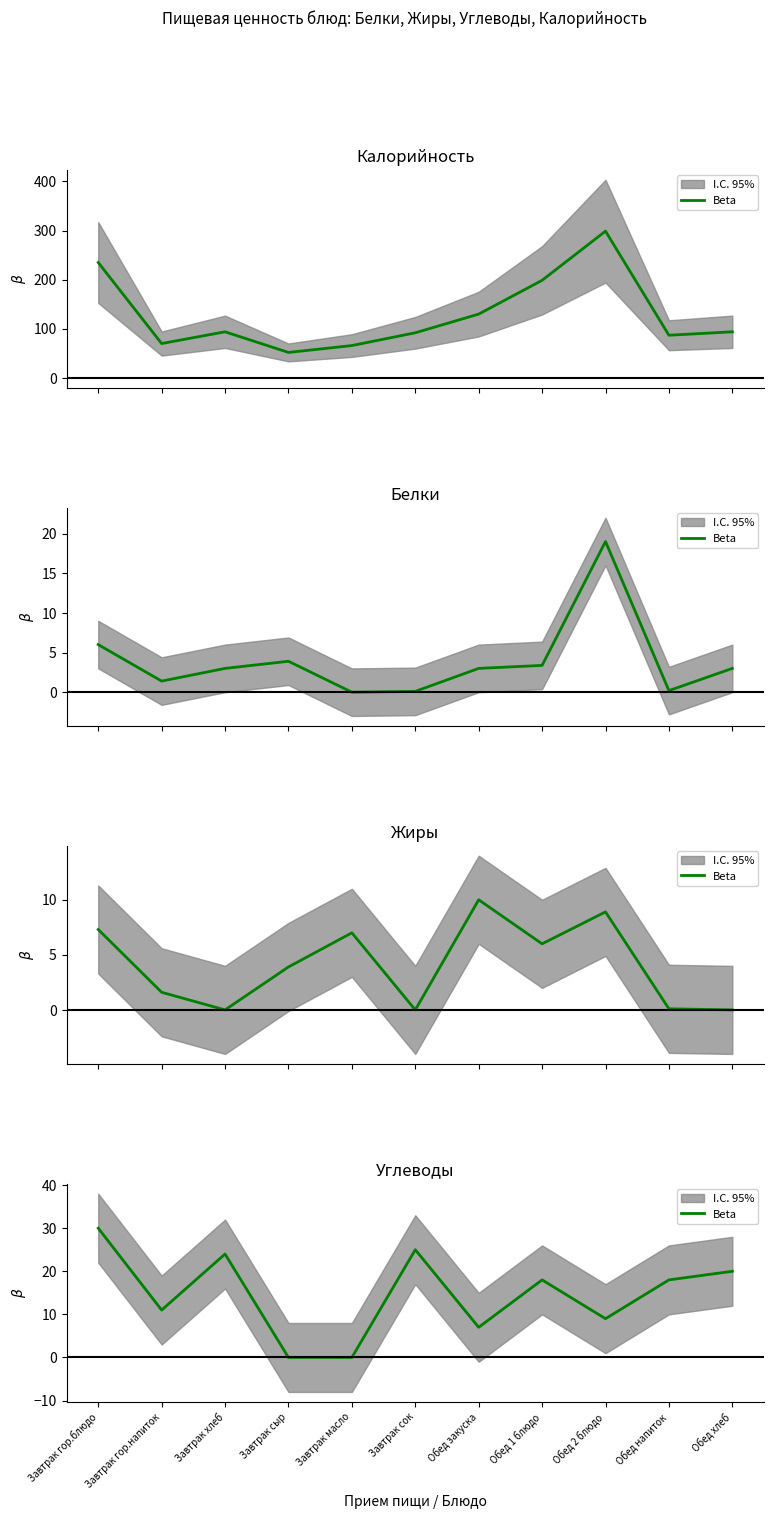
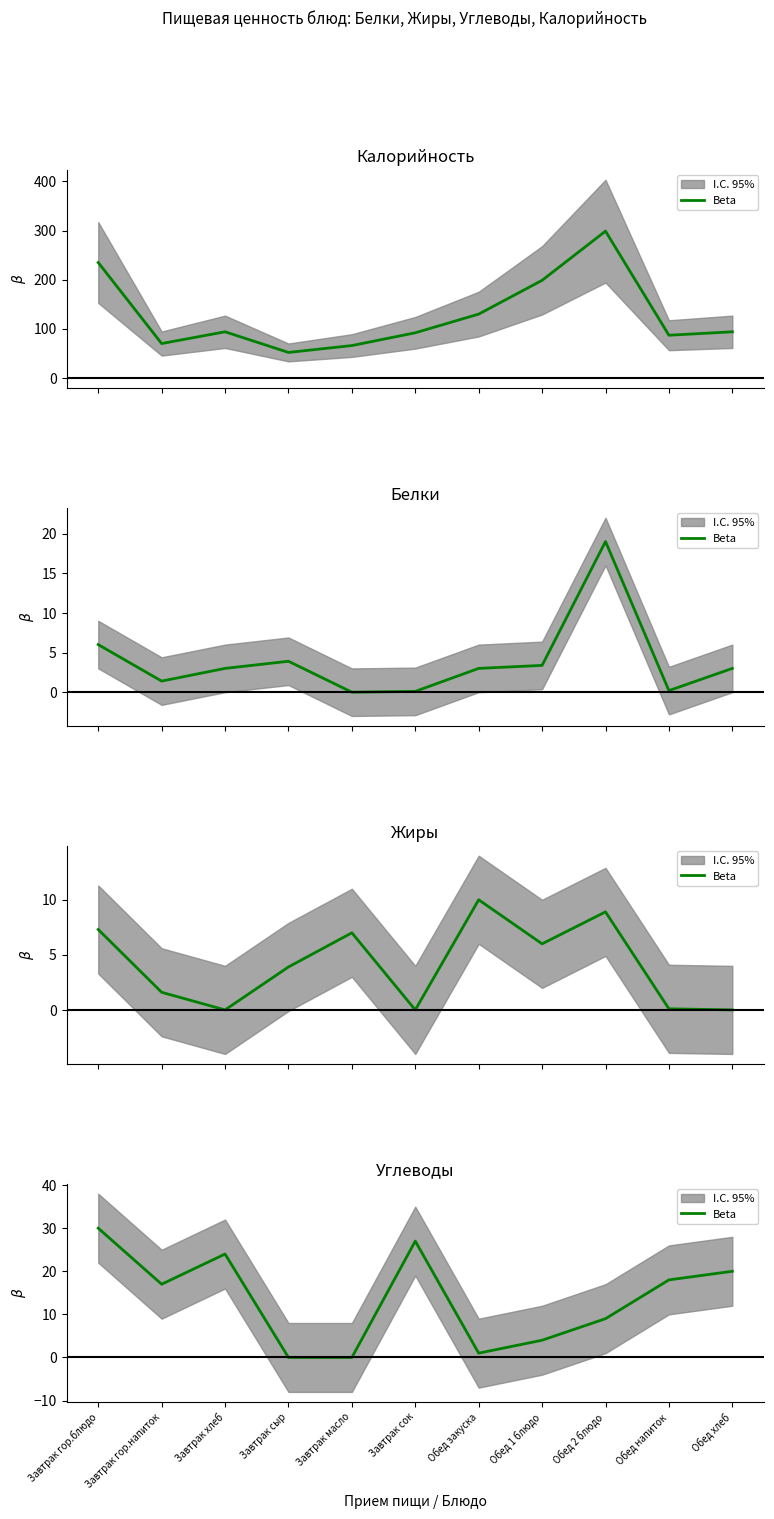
Углеводы, Beta, Завтрак гор.напиток: 11 -> 17
Углеводы, Beta, Завтрак сок: 25 -> 27
Углеводы, Beta, Обед закуска: 7 -> 1
Углеводы, Beta, Обед 1 блюдо: 18 -> 4
